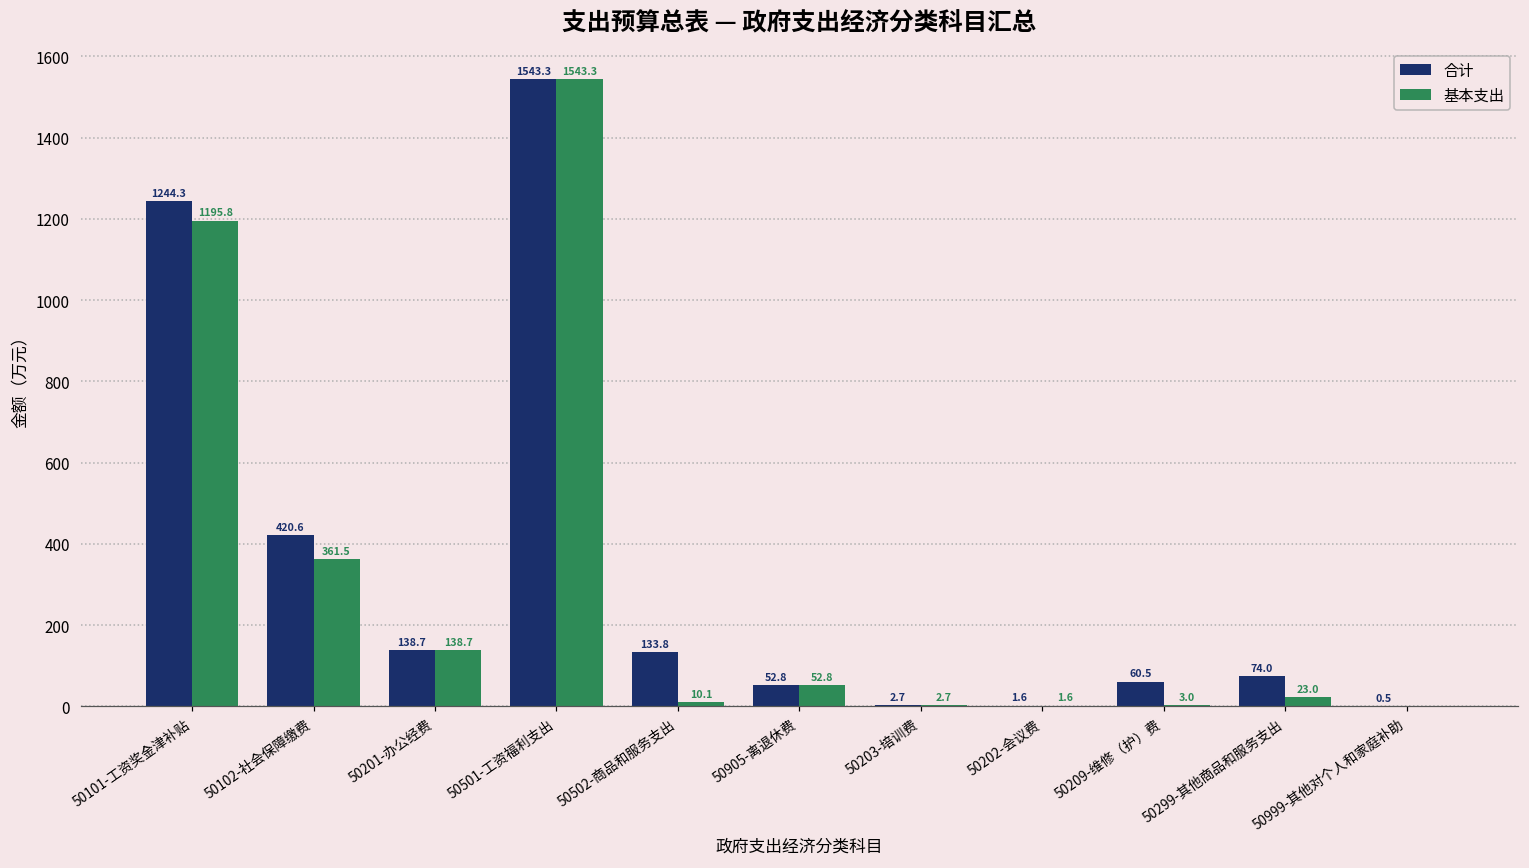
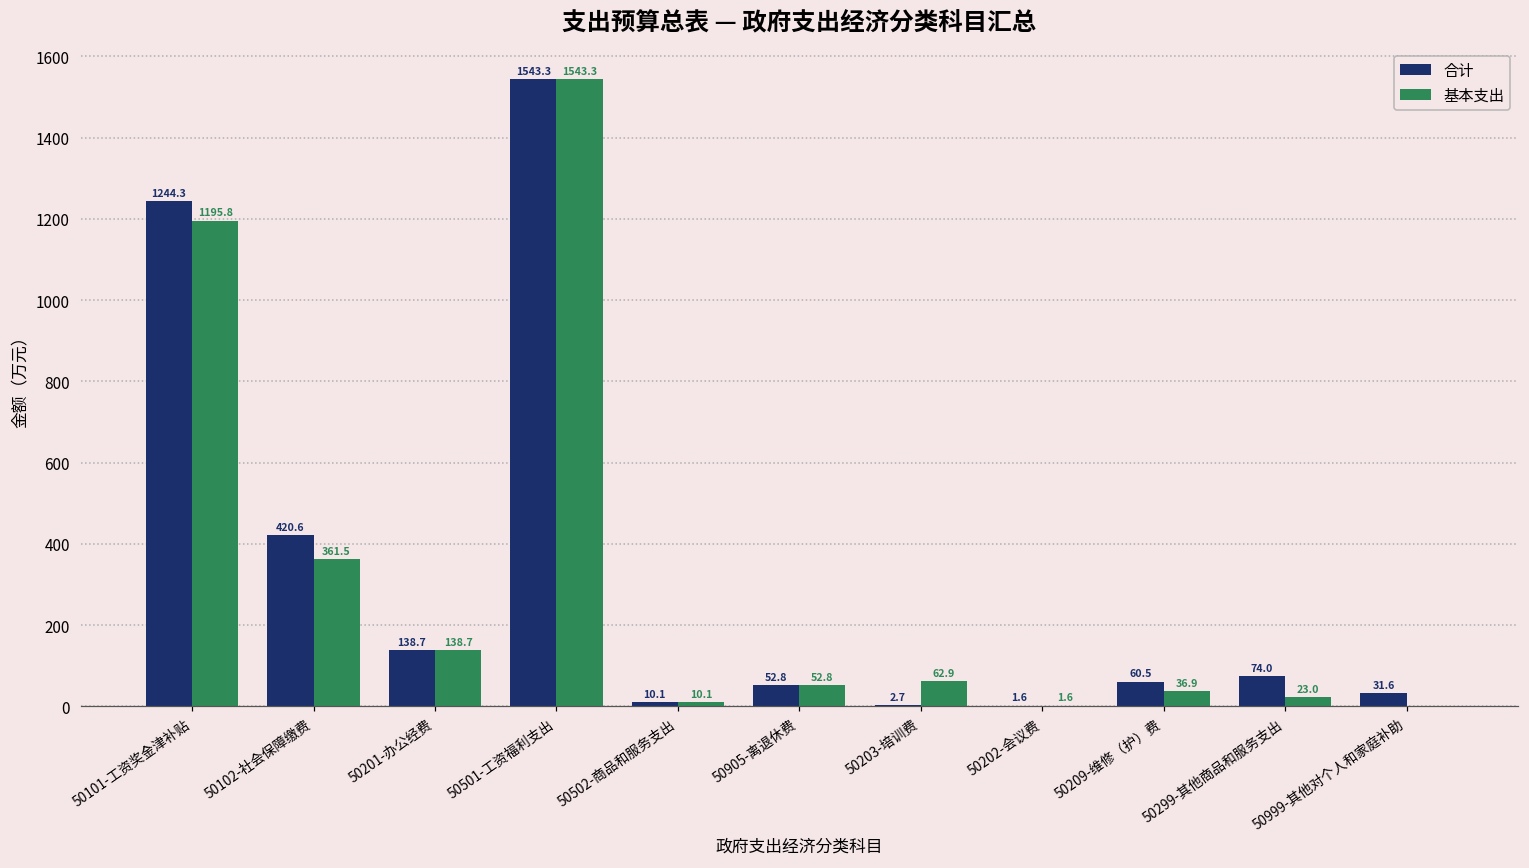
合计, 50502-商品和服务支出: 133.8 -> 10.1
基本支出, 50203-培训费: 2.7 -> 62.9
基本支出, 50209-维修（护）费: 3.0 -> 36.9
合计, 50999-其他对个人和家庭补助: 0.5 -> 31.6
